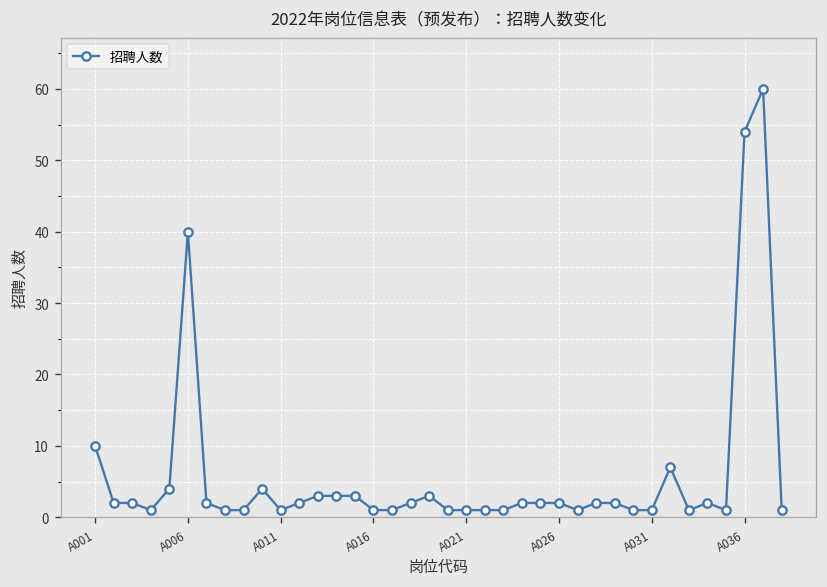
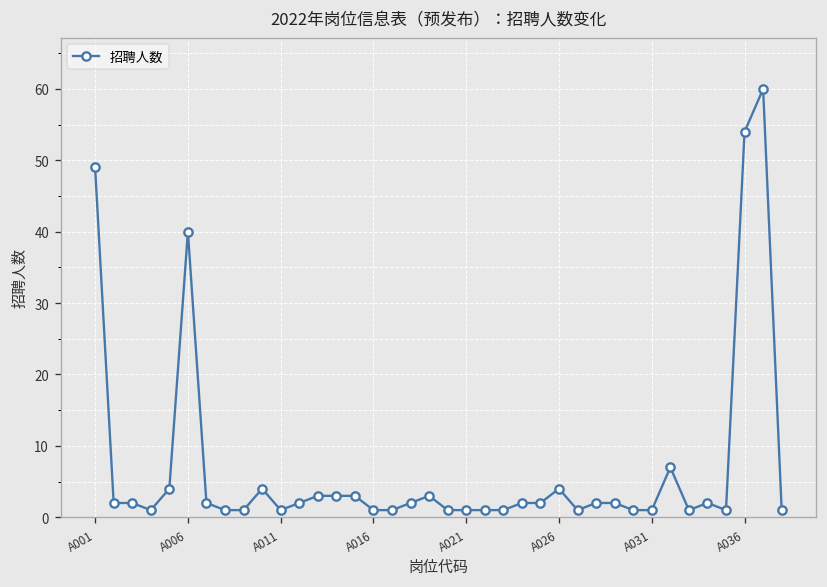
A001: 10 -> 49
A026: 2 -> 4
